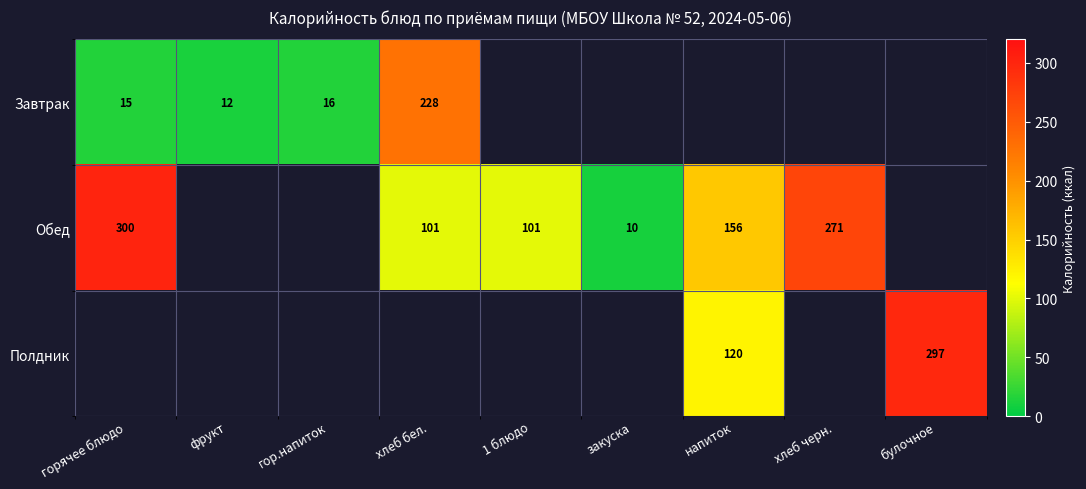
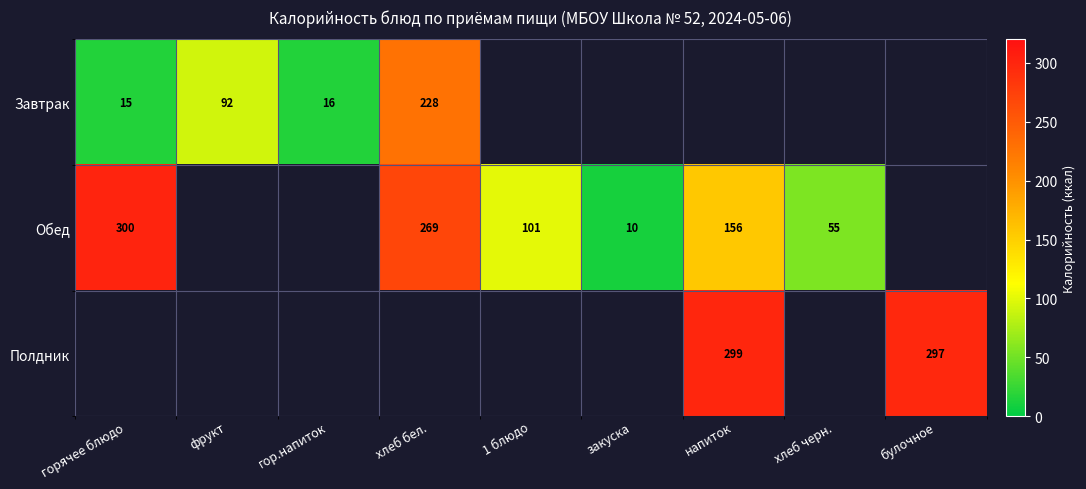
Завтрак, фрукт: 12 -> 92
Обед, хлеб бел.: 101 -> 269
Обед, хлеб черн.: 271 -> 55
Полдник, напиток: 120 -> 299
